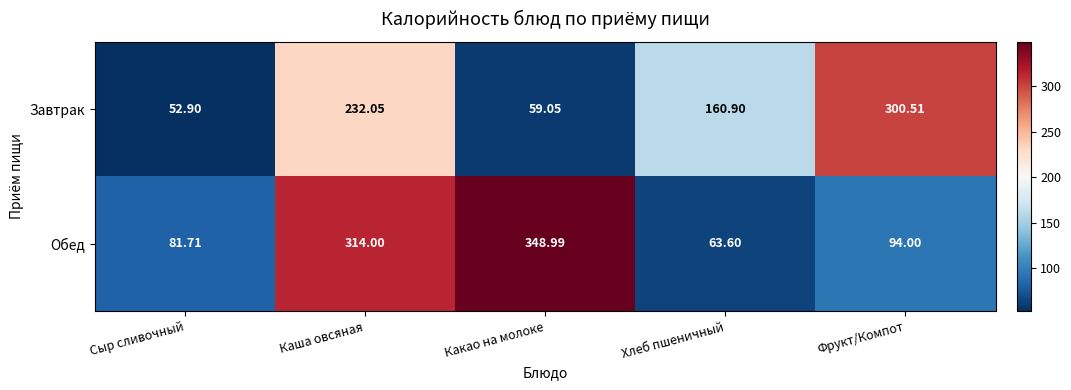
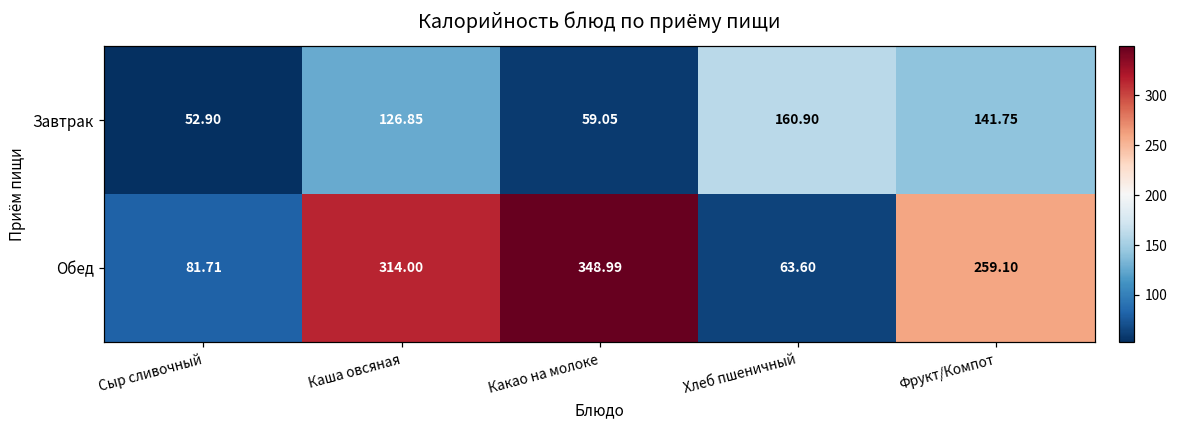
Завтрак, Каша овсяная: 232.05 -> 126.85
Завтрак, Фрукт/Компот: 300.51 -> 141.75
Обед, Фрукт/Компот: 94.00 -> 259.10
